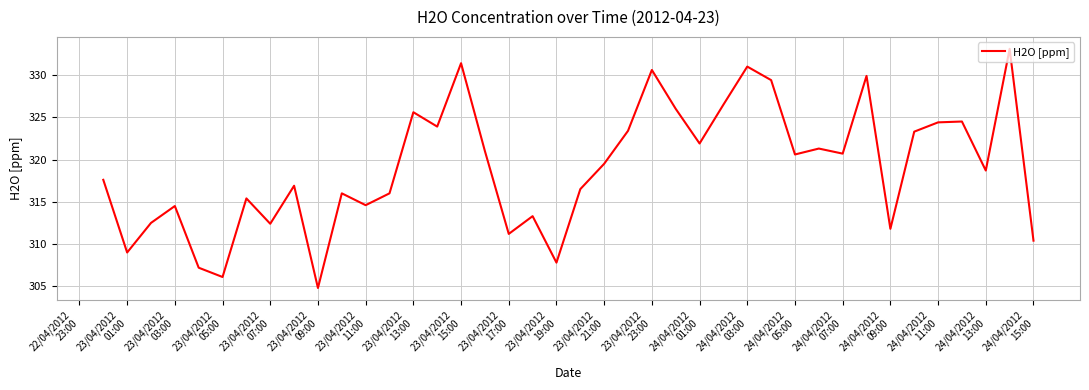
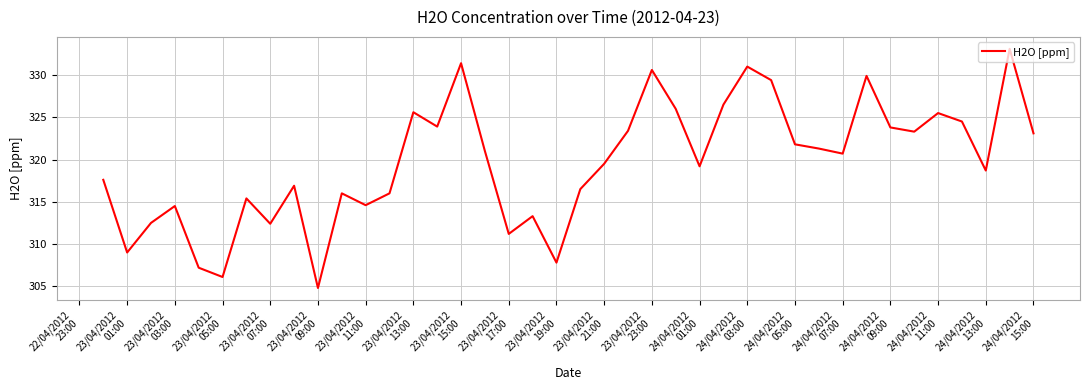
24/04/2012 01:00: 322 -> 319
24/04/2012 05:00: 321 -> 322
24/04/2012 09:00: 312 -> 324
24/04/2012 11:00: 324 -> 326
24/04/2012 15:00: 310 -> 323
